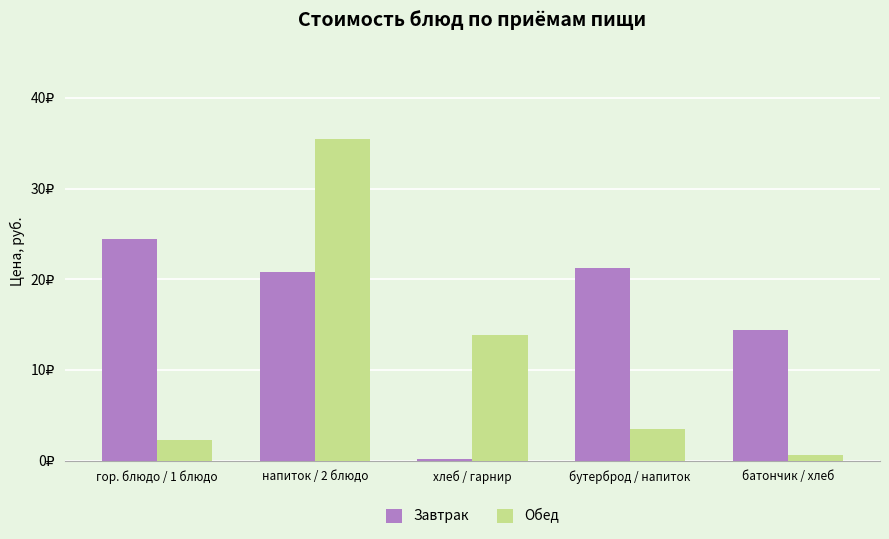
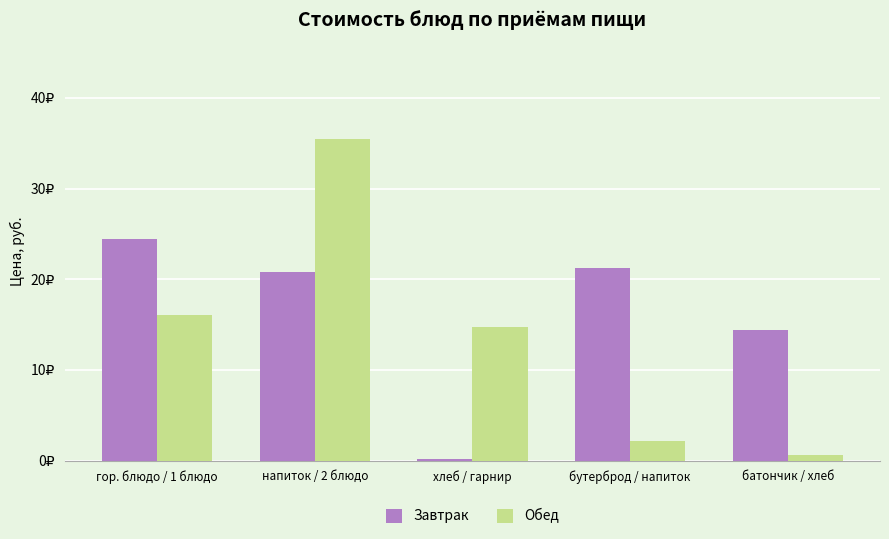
Обед, гор. блюдо / 1 блюдо: 2₽ -> 16₽
Обед, хлеб / гарнир: 14₽ -> 15₽
Обед, бутерброд / напиток: 4₽ -> 2₽
